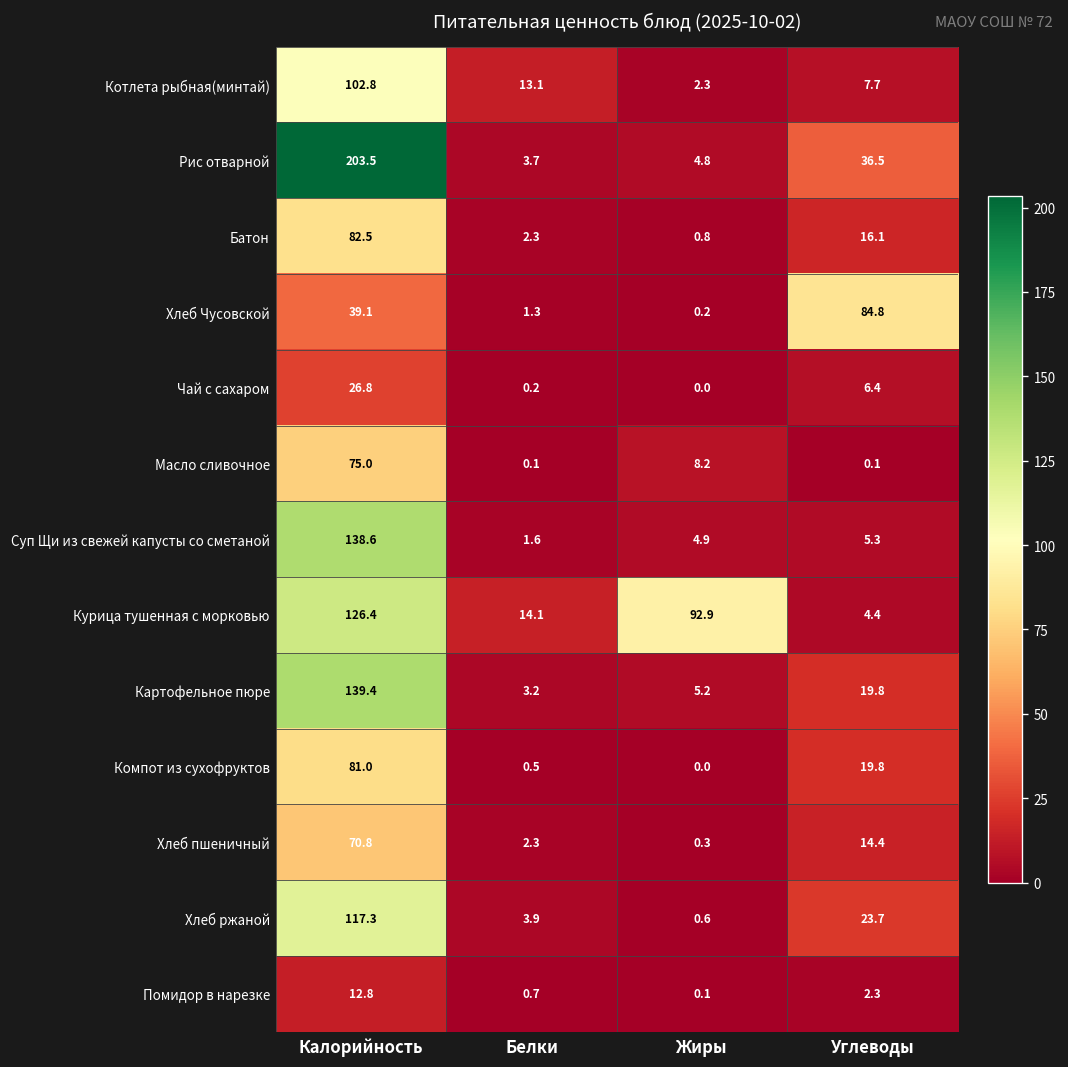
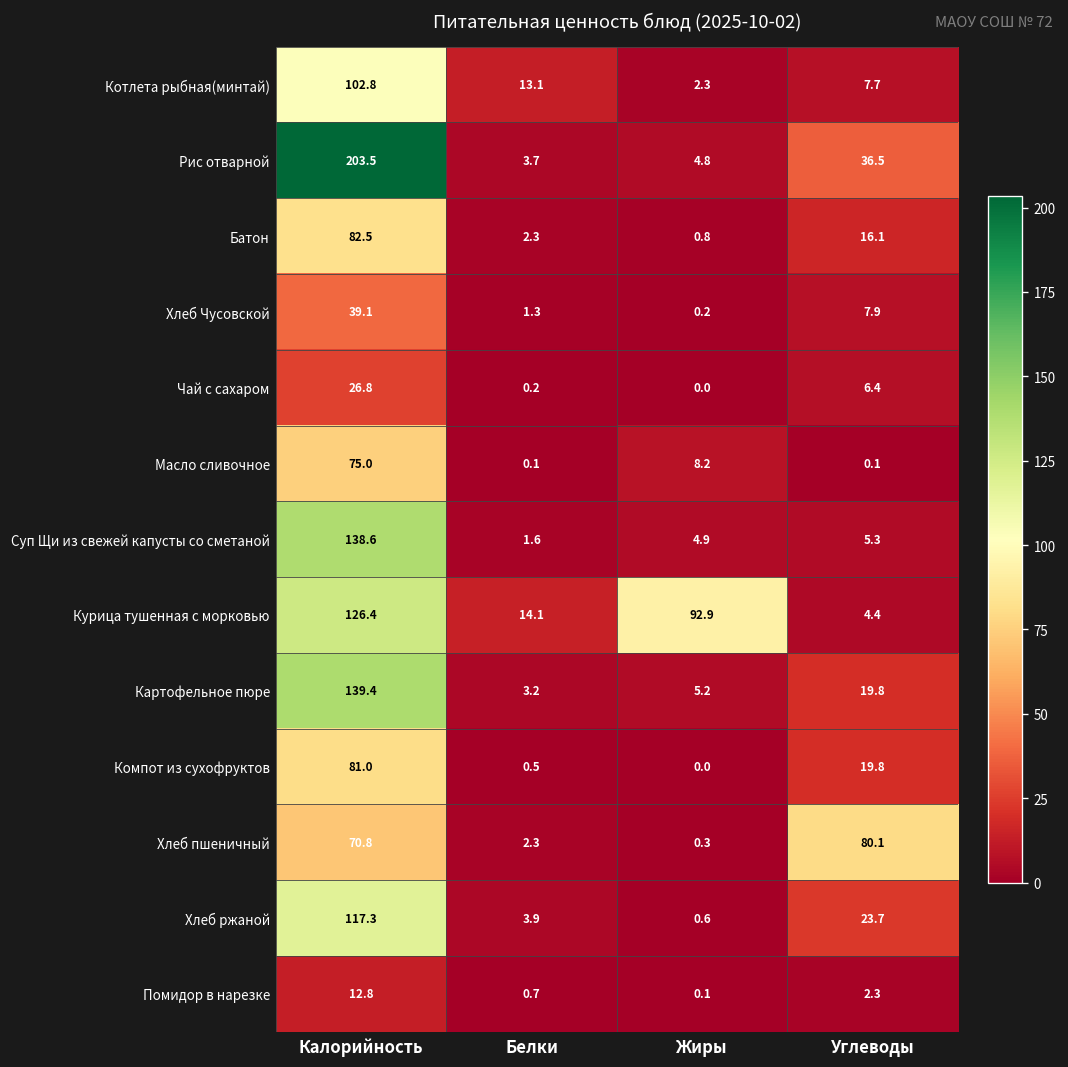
Хлеб Чусовской, Углеводы: 84.8 -> 7.9
Хлеб пшеничный, Углеводы: 14.4 -> 80.1
